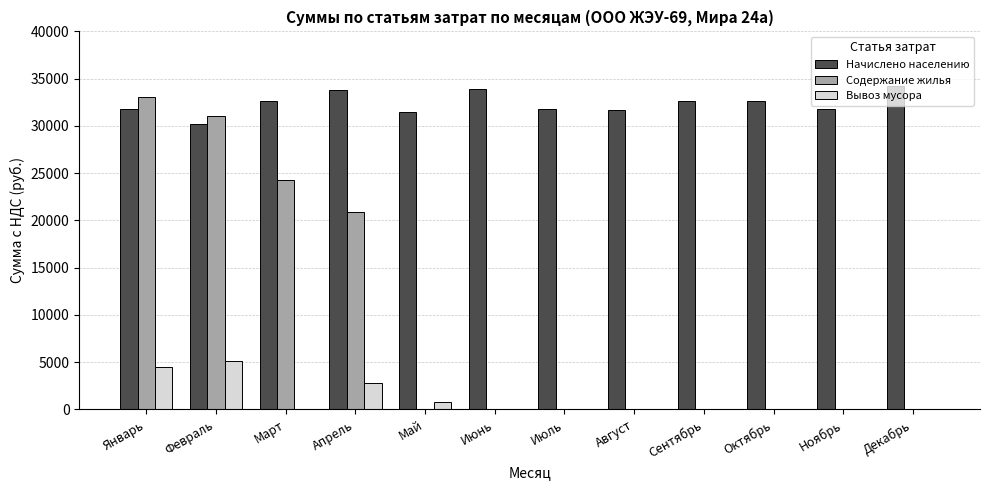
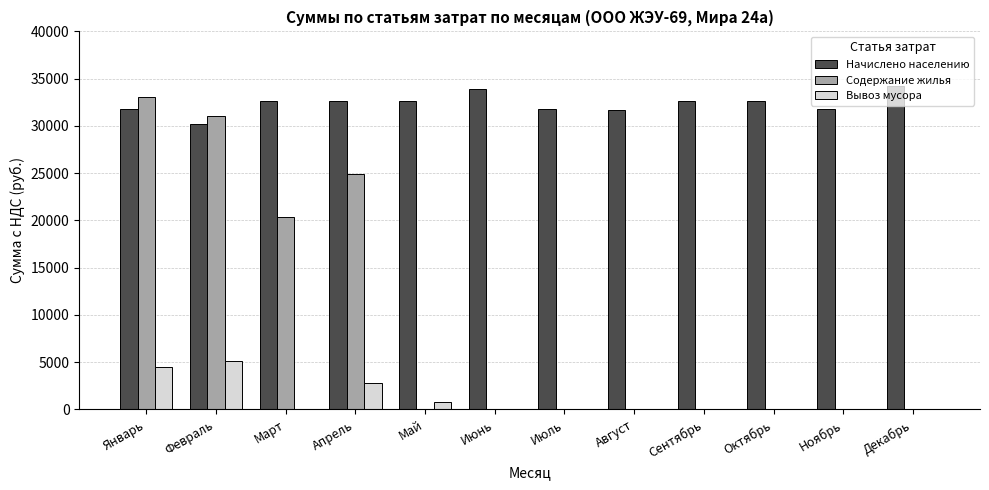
Содержание жилья, Март: 24000 -> 20000
Начислено населению, Апрель: 34000 -> 33000
Содержание жилья, Апрель: 21000 -> 25000
Начислено населению, Май: 32000 -> 33000
